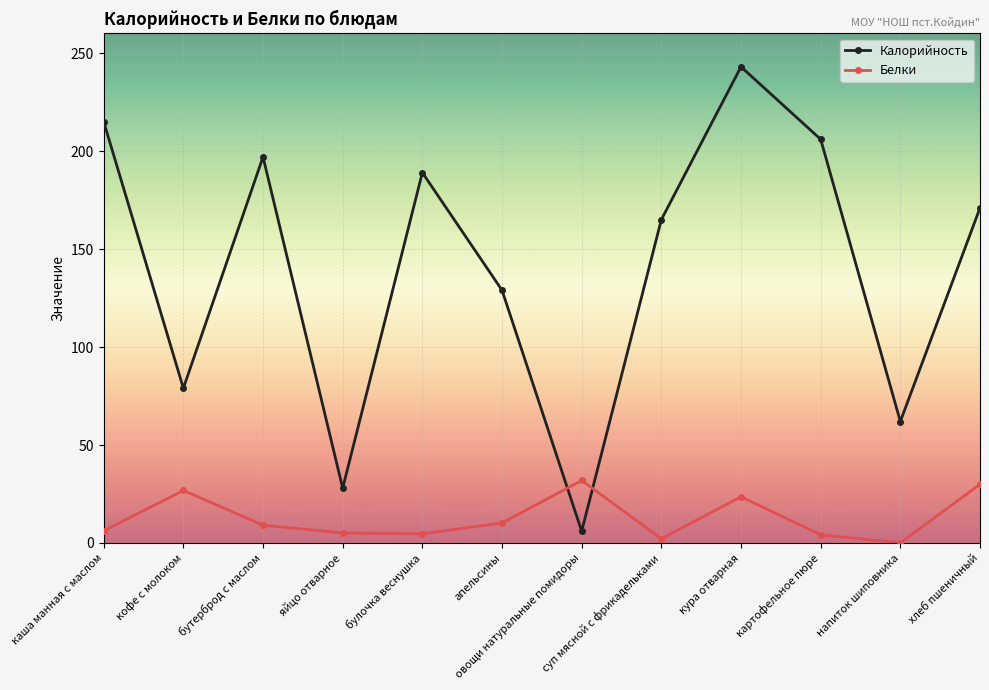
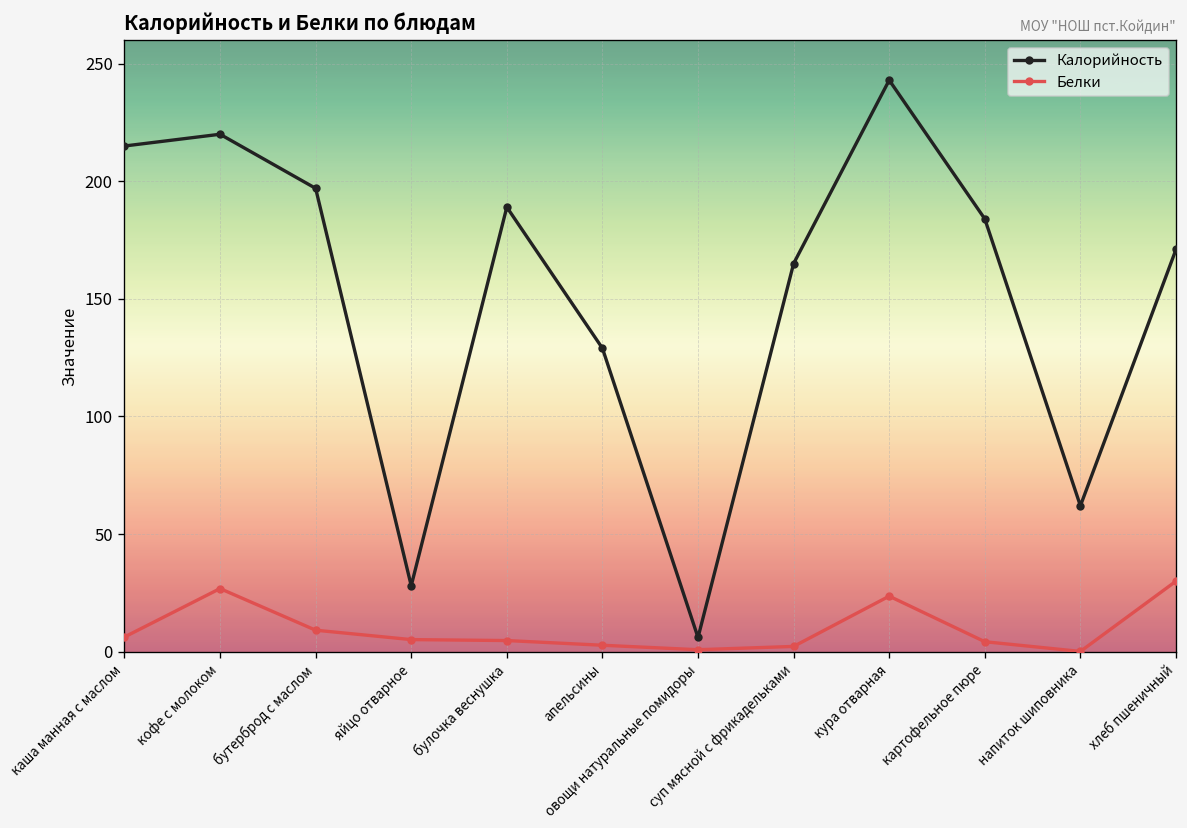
Калорийность, кофе с молоком: 79 -> 220
Белки, апельсины: 10 -> 3
Белки, овощи натуральные помидоры: 32 -> 1
Калорийность, картофельное пюре: 206 -> 184
